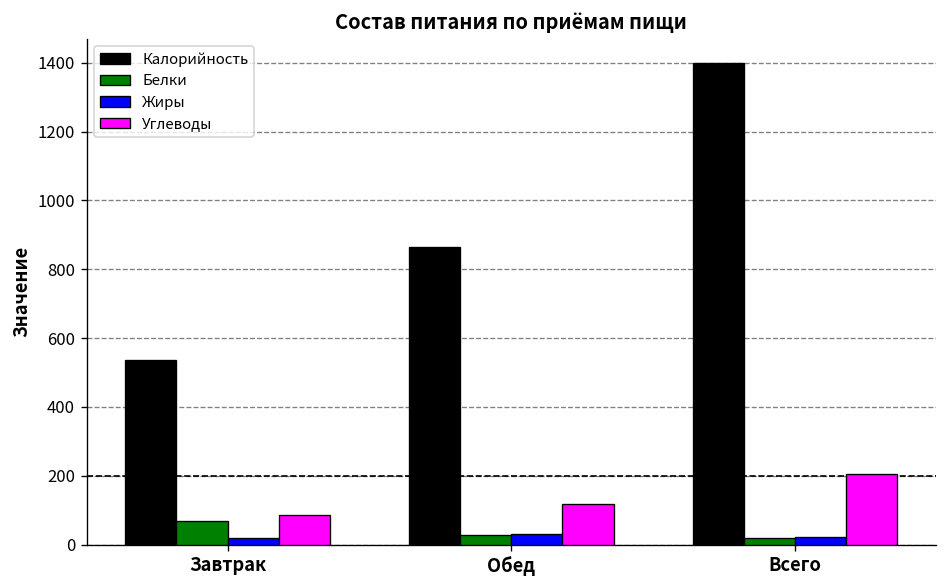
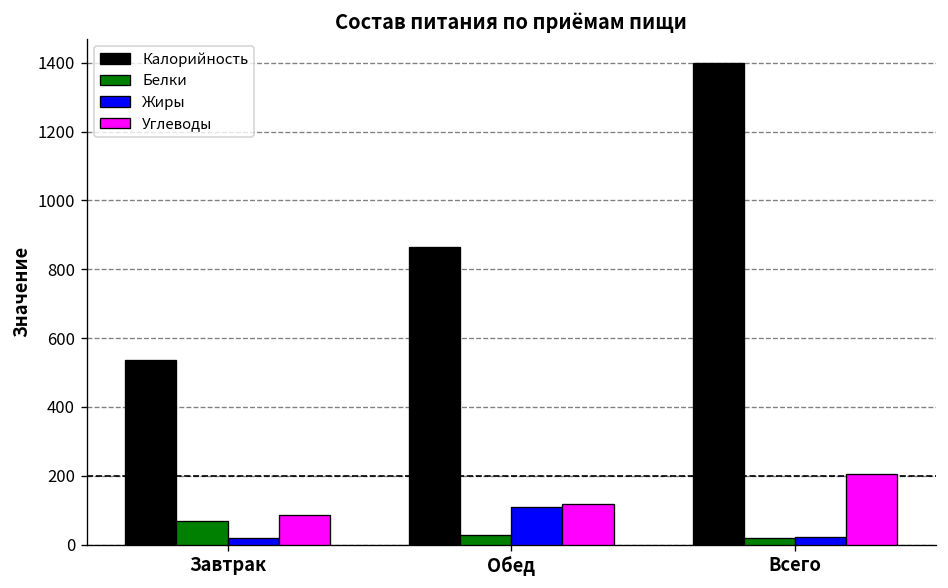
Жиры, Обед: 30 -> 110
